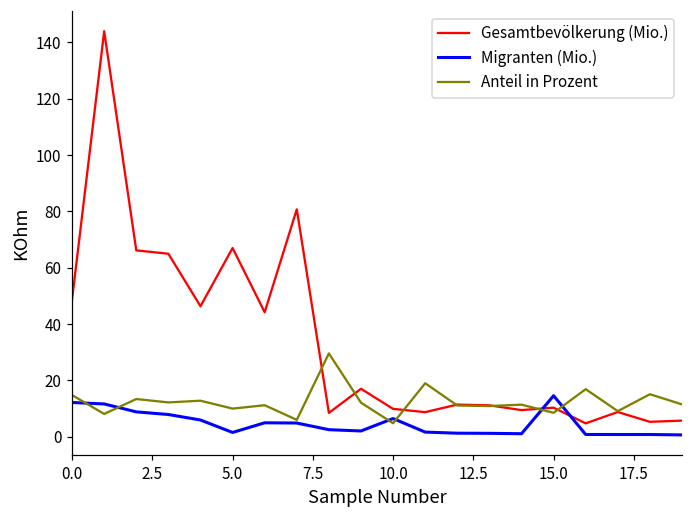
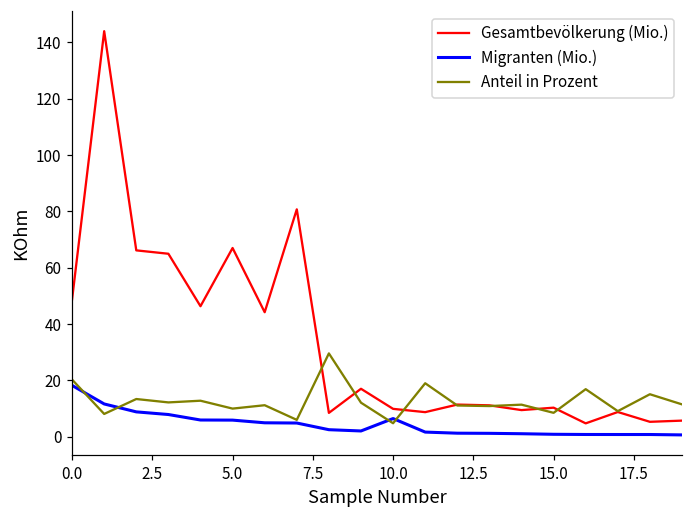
Migranten (Mio.), 0.0: 12 -> 18
Anteil in Prozent, 0.0: 15 -> 20
Migranten (Mio.), 5.0: 2 -> 6
Migranten (Mio.), 15.0: 15 -> 1
